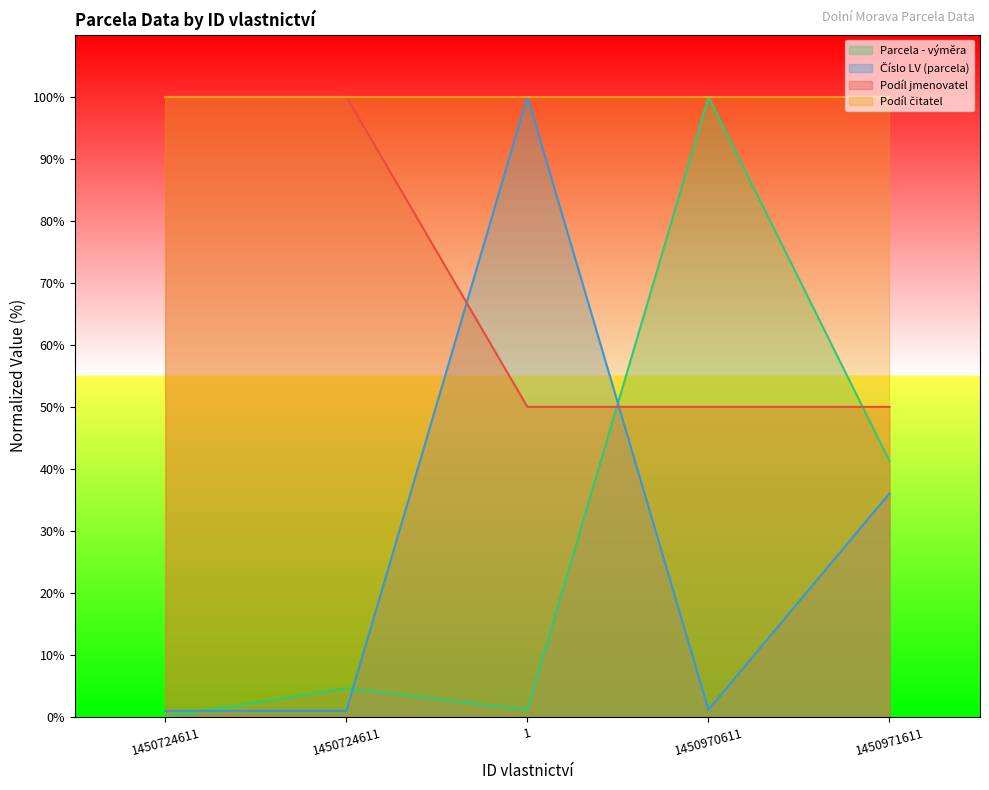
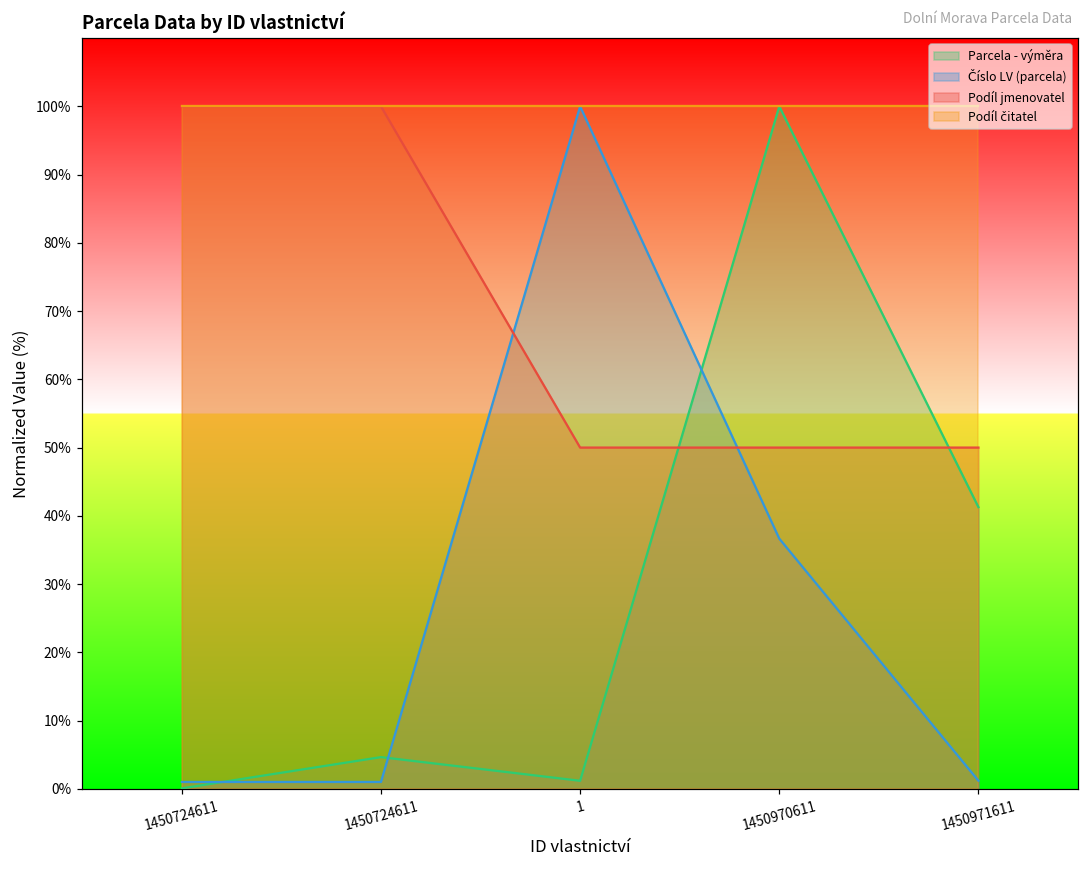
Číslo LV (parcela), 1450970611: 1% -> 37%
Číslo LV (parcela), 1450971611: 36% -> 1%
